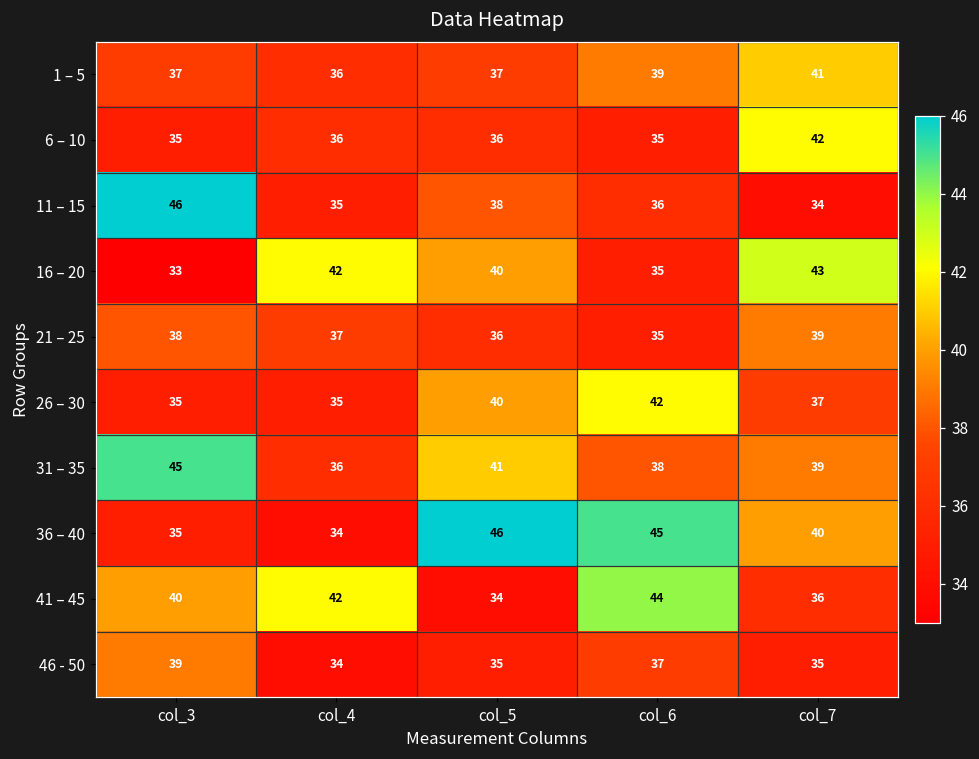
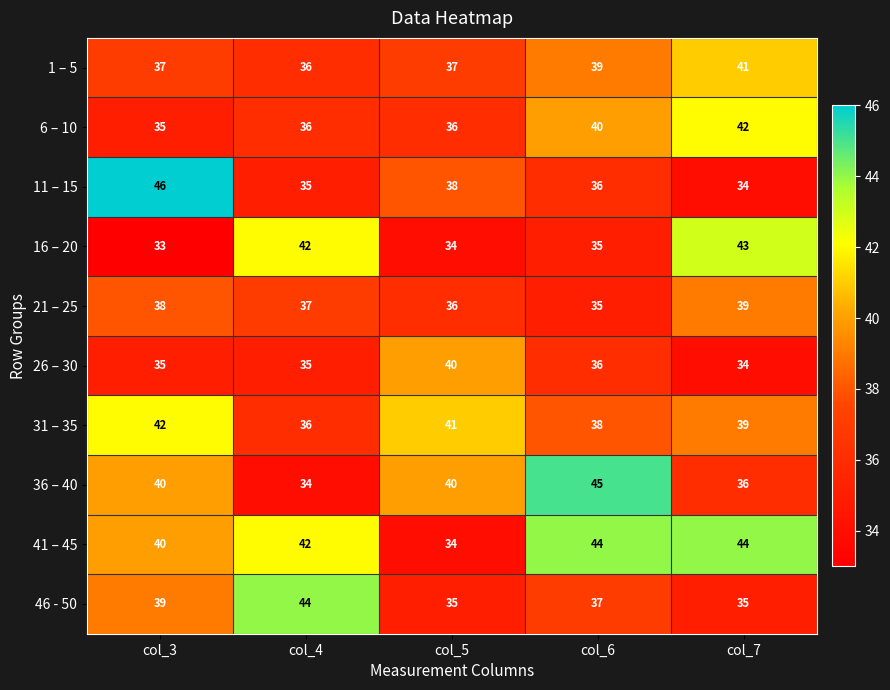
6 – 10, col_6: 35 -> 40
16 – 20, col_5: 40 -> 34
26 – 30, col_6: 42 -> 36
26 – 30, col_7: 37 -> 34
31 – 35, col_3: 45 -> 42
36 – 40, col_3: 35 -> 40
36 – 40, col_5: 46 -> 40
36 – 40, col_7: 40 -> 36
41 – 45, col_7: 36 -> 44
46 - 50, col_4: 34 -> 44
